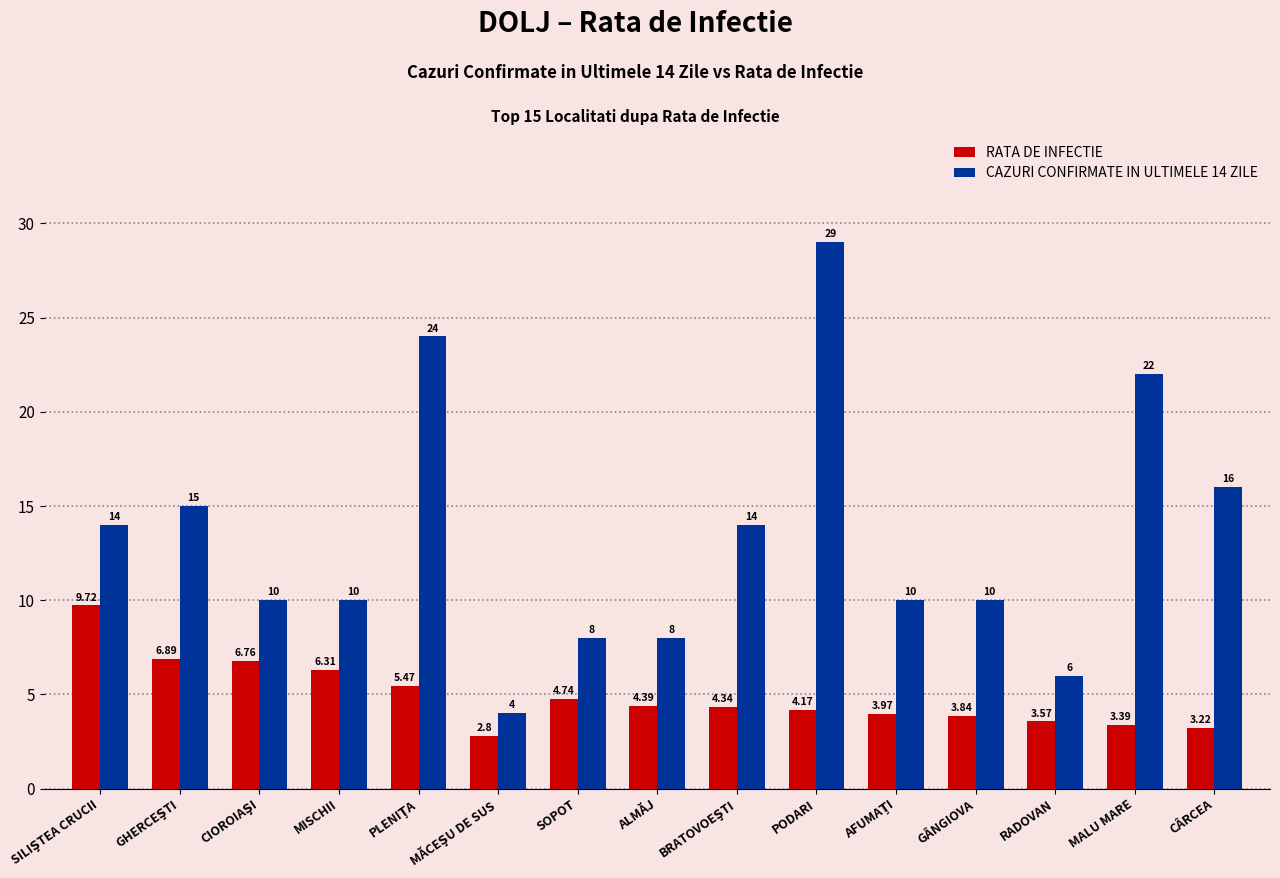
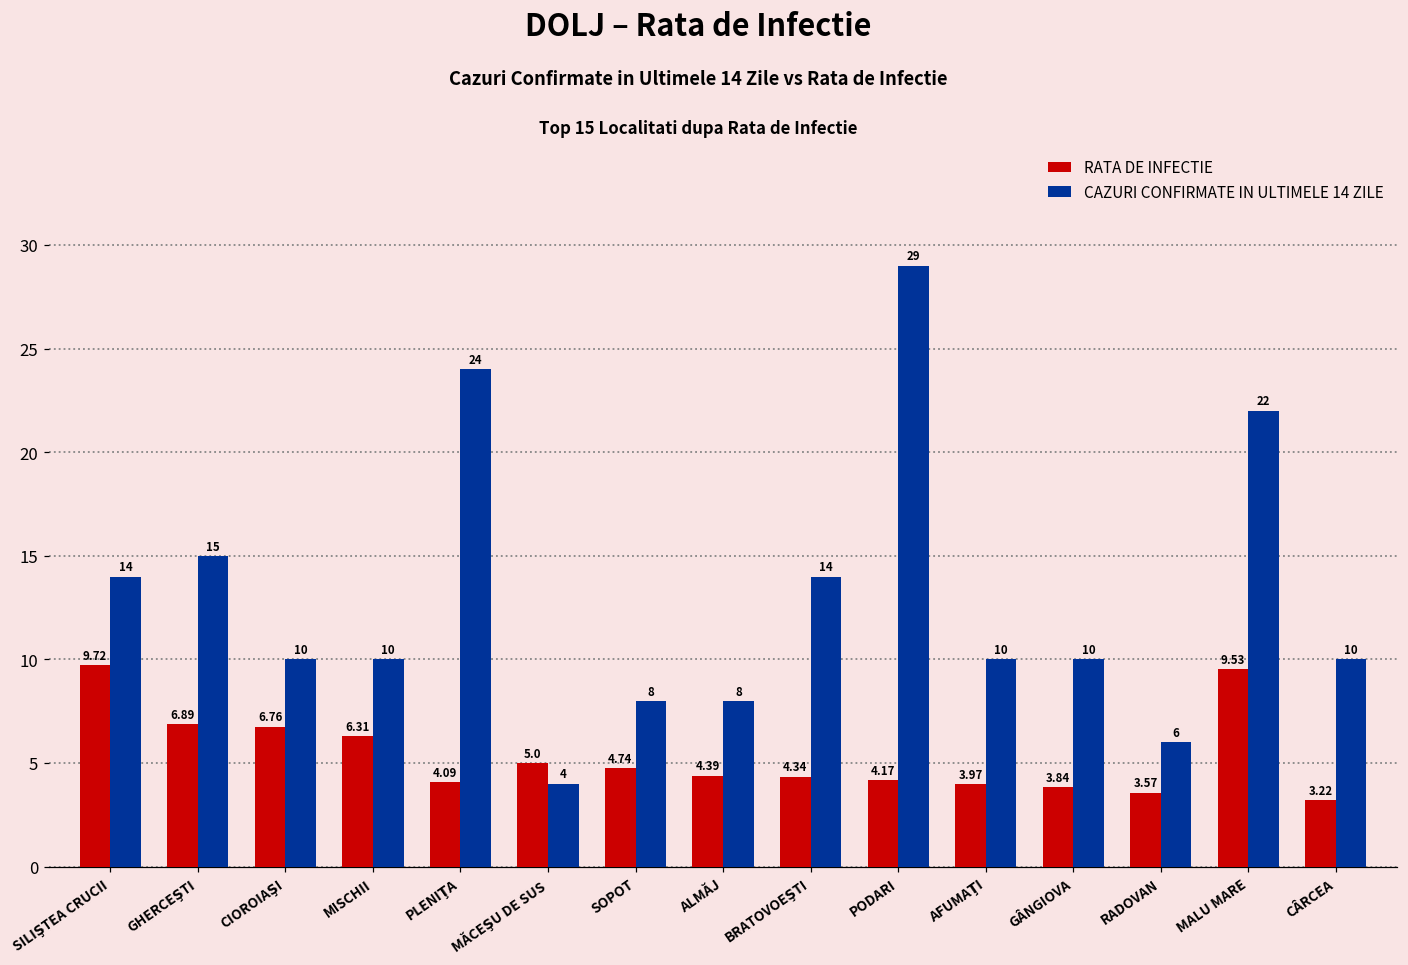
RATA DE INFECTIE, PLENIŢA: 5.47 -> 4.09
RATA DE INFECTIE, MĂCEŞU DE SUS: 2.8 -> 5.0
RATA DE INFECTIE, MALU MARE: 3.39 -> 9.53
CAZURI CONFIRMATE IN ULTIMELE 14 ZILE, CÂRCEA: 16 -> 10
